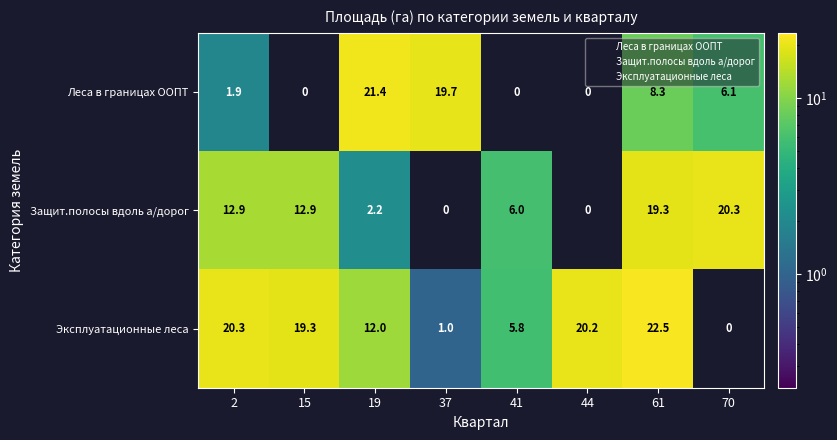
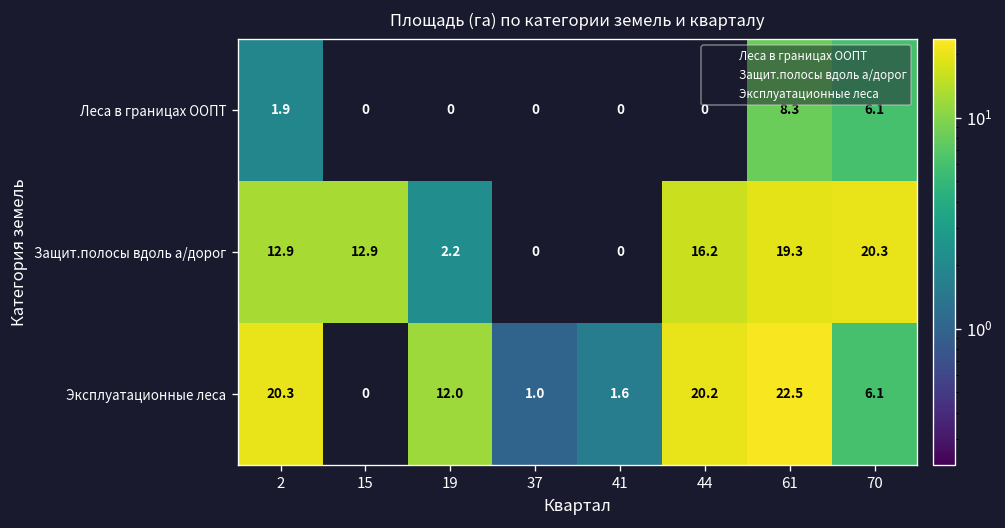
Леса в границах ООПТ, 19: 21.4 -> 0
Леса в границах ООПТ, 37: 19.7 -> 0
Защит.полосы вдоль а/дорог, 41: 6.0 -> 0
Защит.полосы вдоль а/дорог, 44: 0 -> 16.2
Эксплуатационные леса, 15: 19.3 -> 0
Эксплуатационные леса, 41: 5.8 -> 1.6
Эксплуатационные леса, 70: 0 -> 6.1
